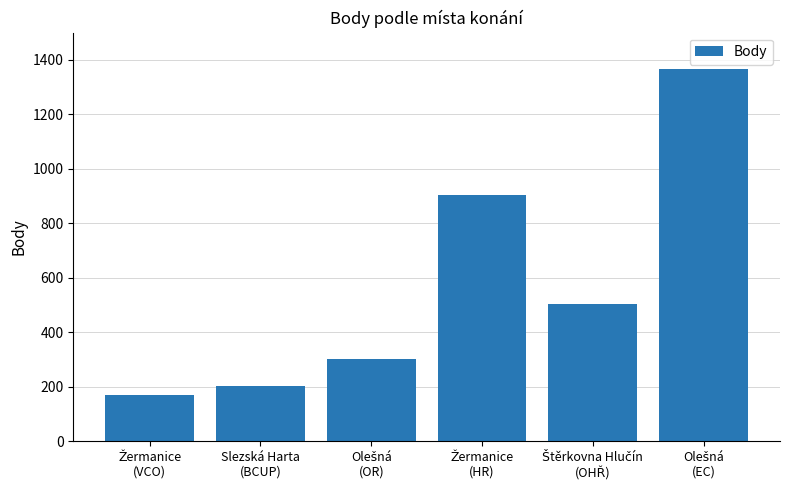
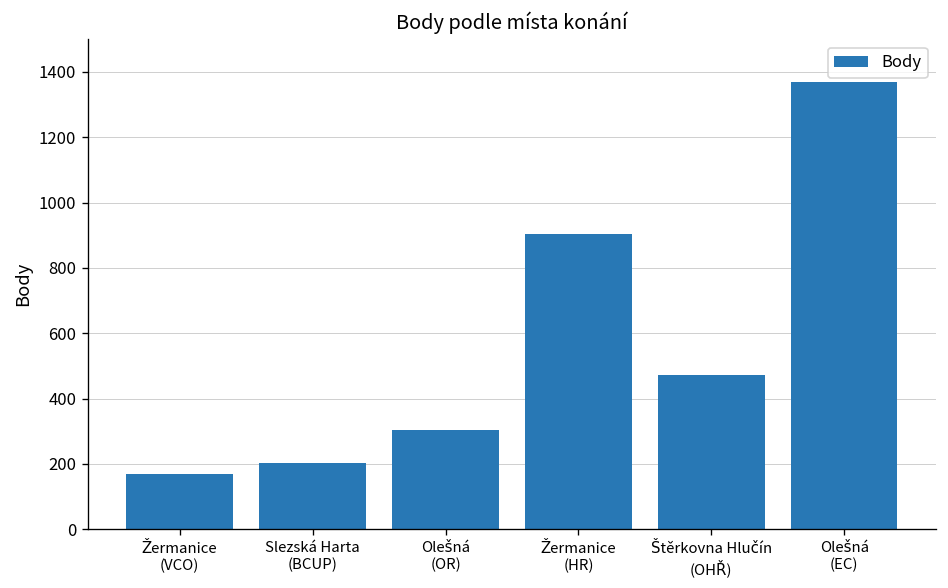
Štěrkovna Hlučín (OHŘ): 500 -> 470
